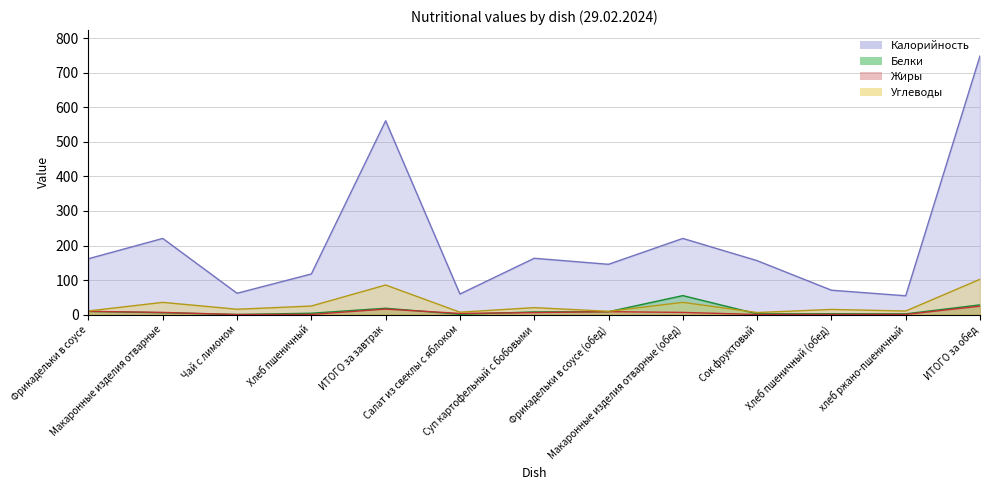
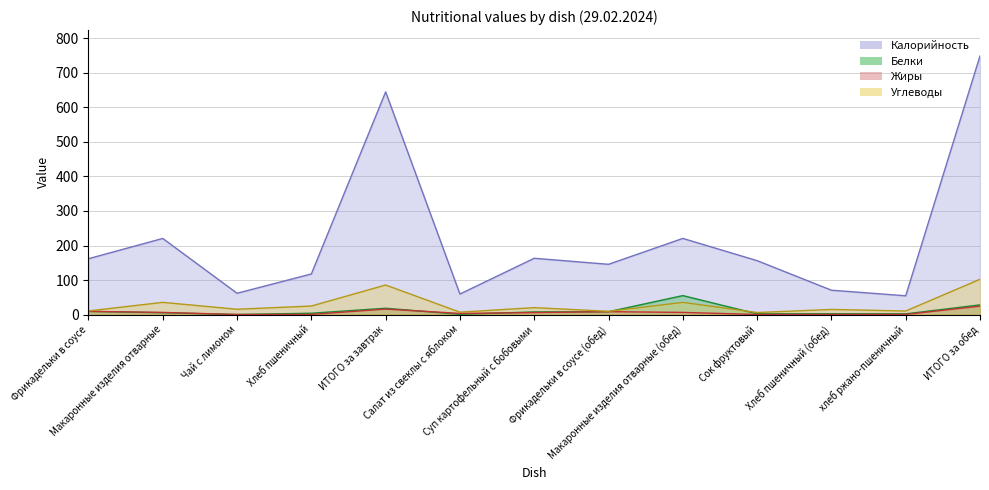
Калорийность, ИТОГО за завтрак: 560 -> 650
